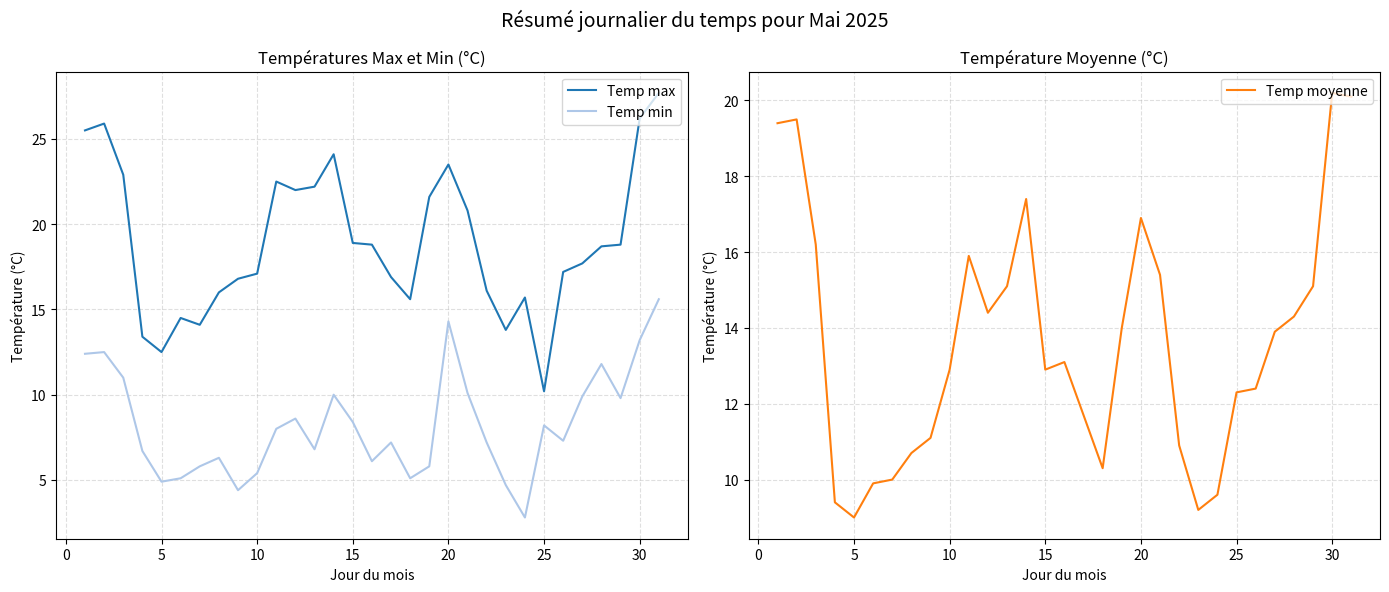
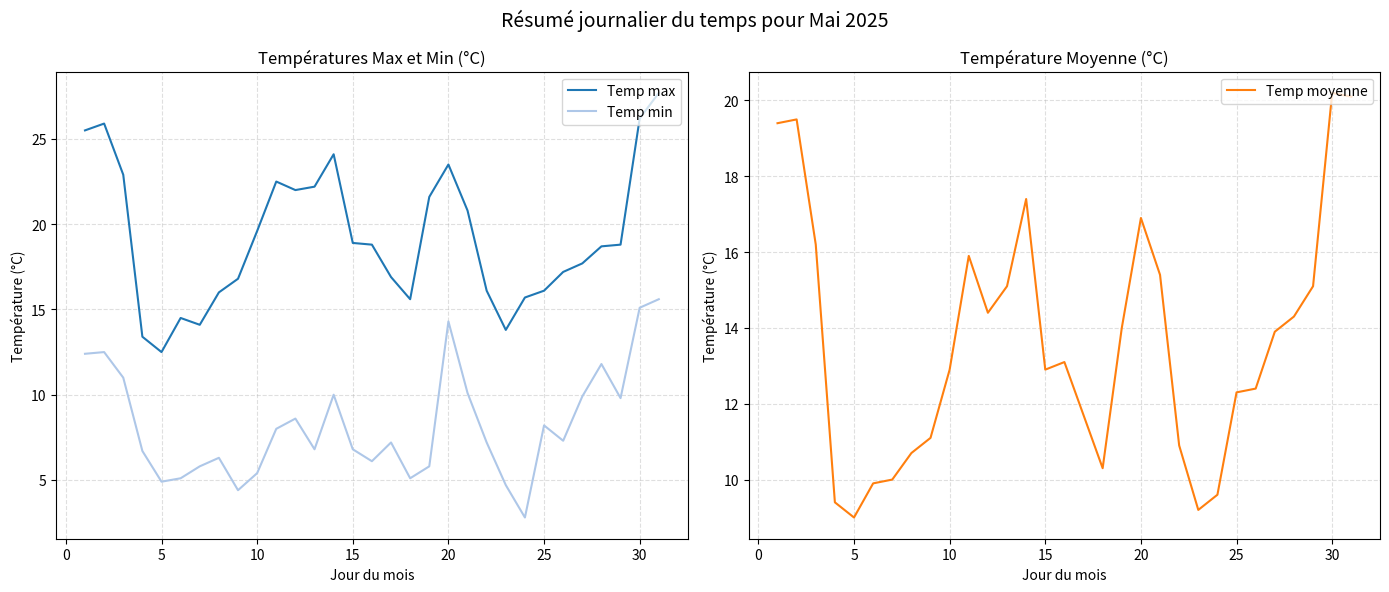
Températures Max et Min (°C), Temp max, 10: 17.1 -> 19.6
Températures Max et Min (°C), Temp min, 15: 8.4 -> 6.8
Températures Max et Min (°C), Temp max, 25: 10.2 -> 16.1
Températures Max et Min (°C), Temp min, 30: 13.2 -> 15.1
